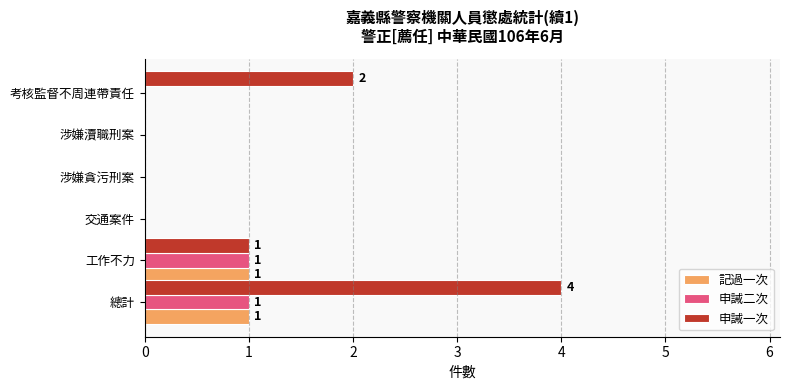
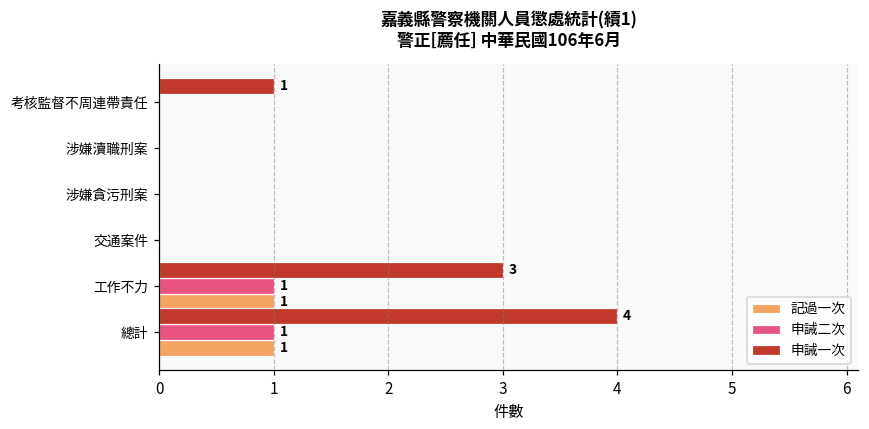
申誡一次, 考核監督不周連帶責任: 2 -> 1
申誡一次, 工作不力: 1 -> 3
